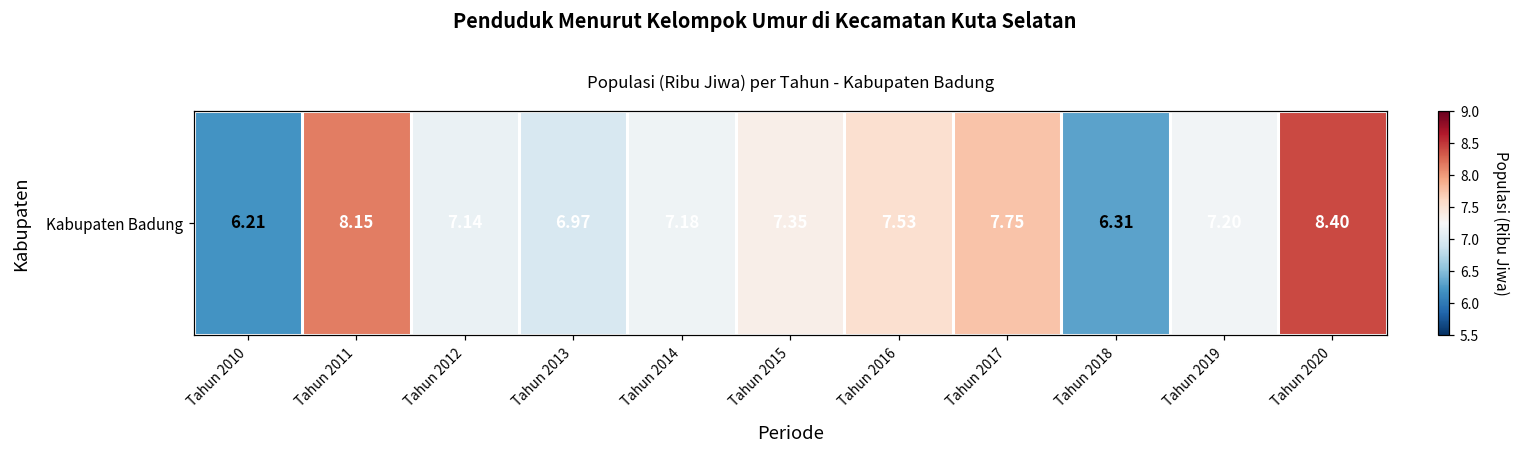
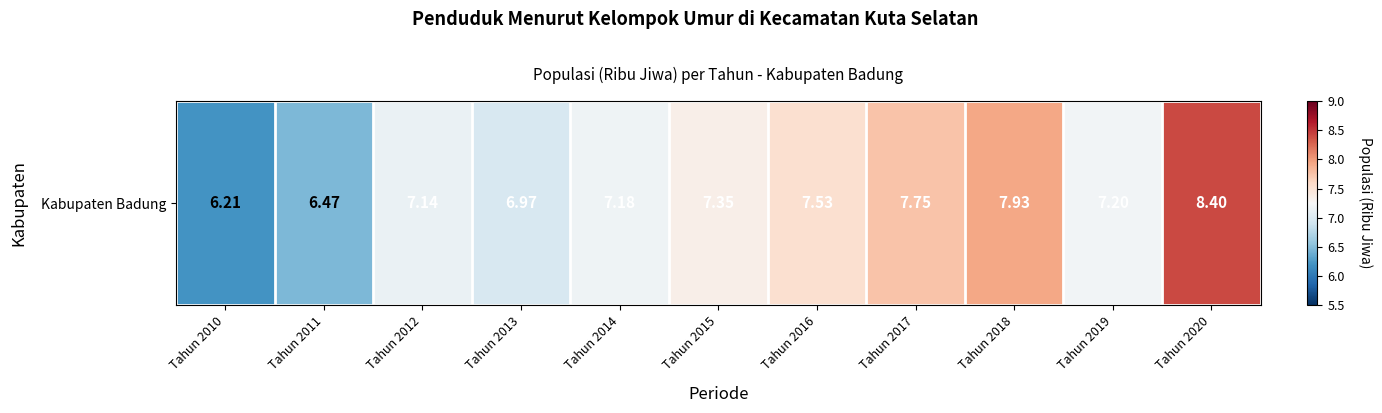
Kabupaten Badung, Tahun 2011: 8.15 -> 6.47
Kabupaten Badung, Tahun 2018: 6.31 -> 7.93
